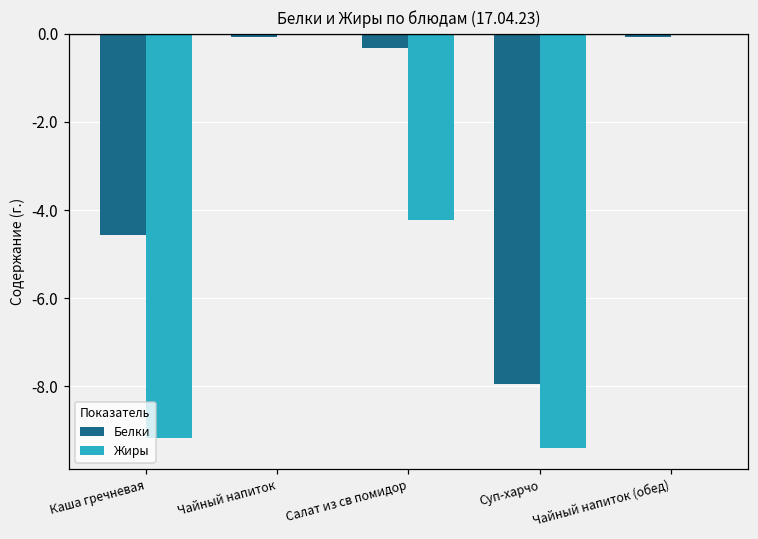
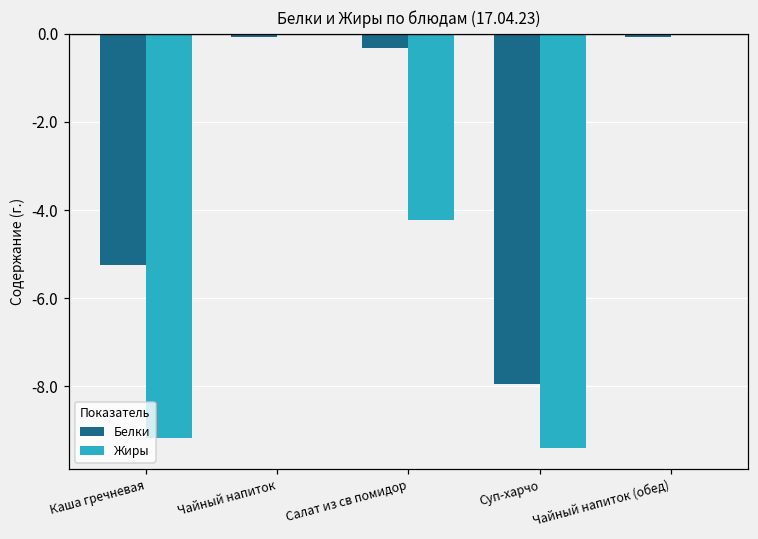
Белки, Каша гречневая: -4.6 -> -5.3
